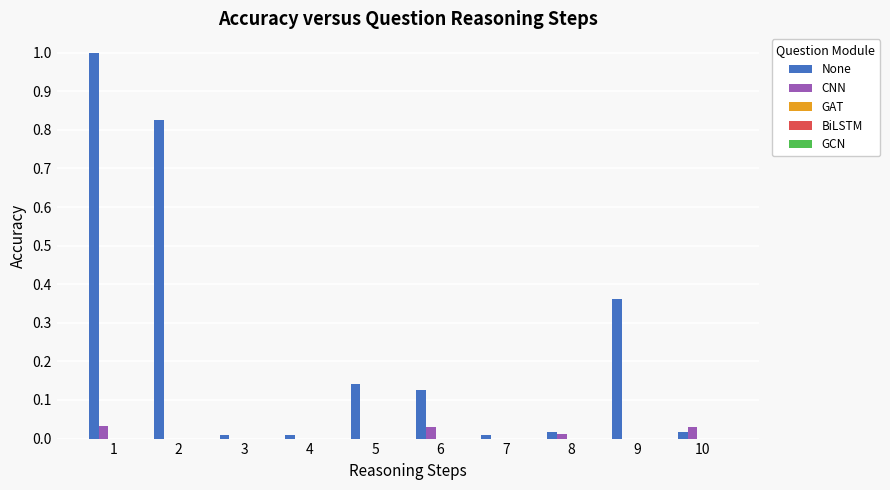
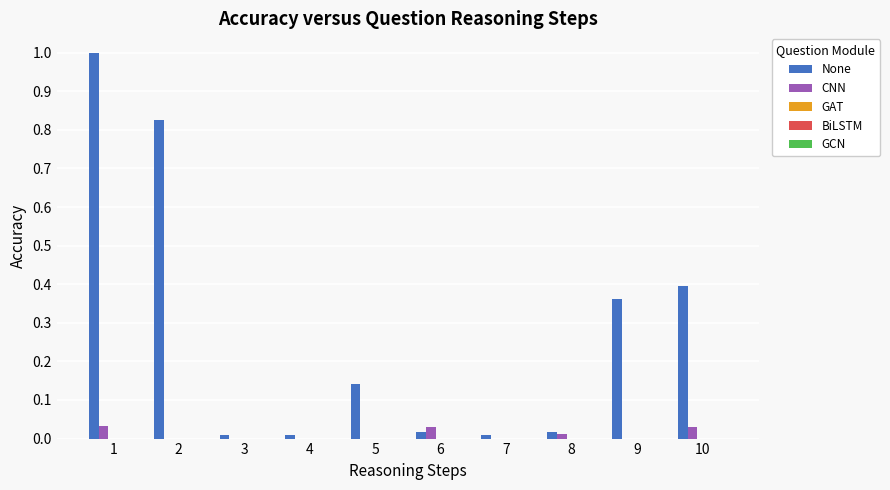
None, 6: 0.13 -> 0.02
None, 10: 0.02 -> 0.40
